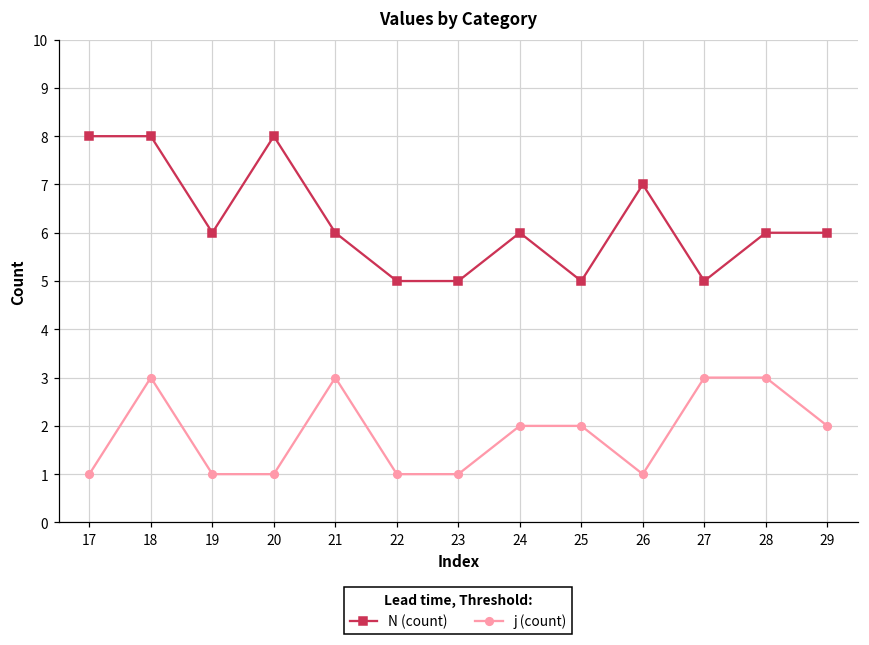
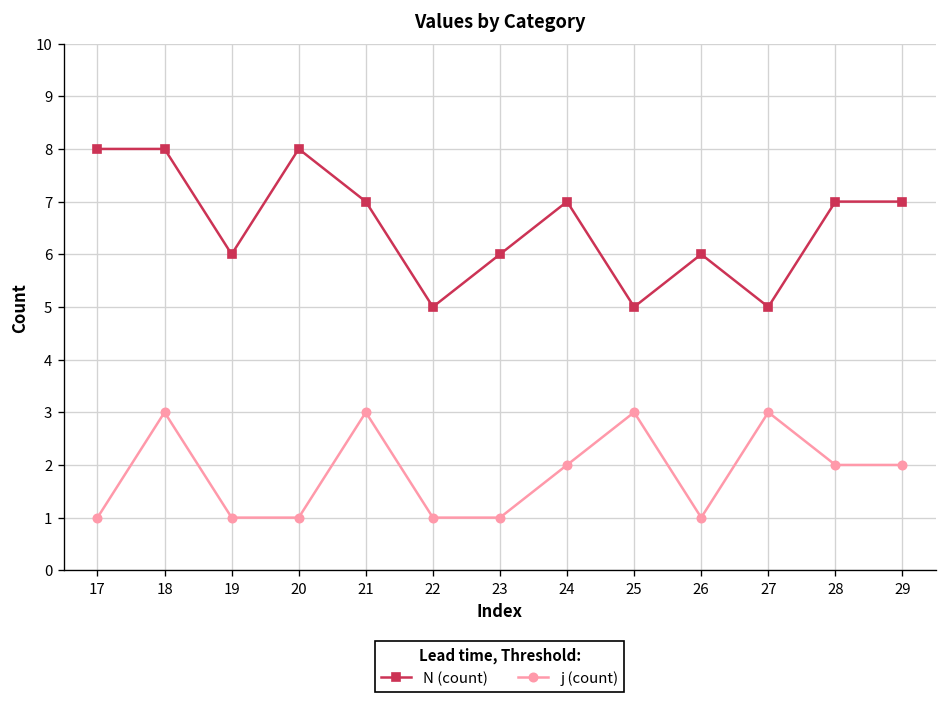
N (count), 21: 6 -> 7
N (count), 23: 5 -> 6
N (count), 24: 6 -> 7
j (count), 25: 2 -> 3
N (count), 26: 7 -> 6
N (count), 28: 6 -> 7
j (count), 28: 3 -> 2
N (count), 29: 6 -> 7
